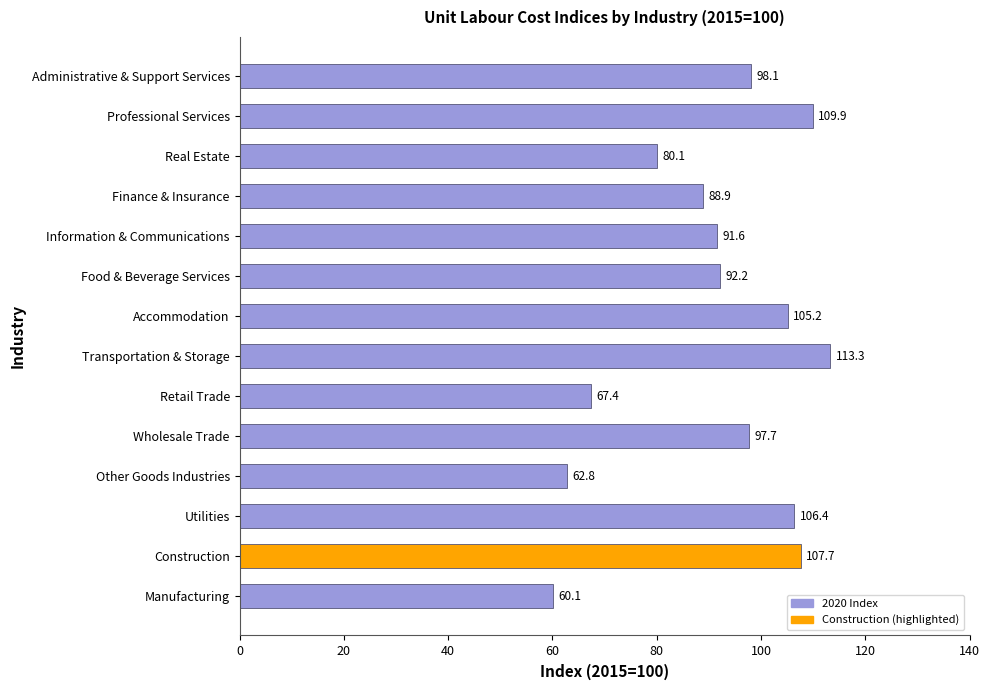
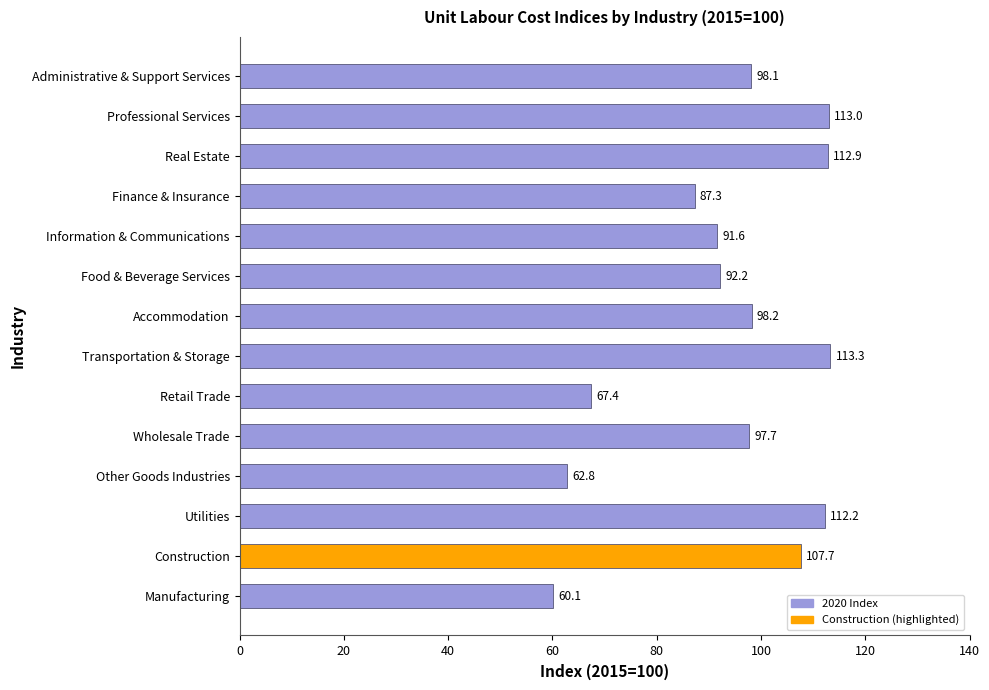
Professional Services: 109.9 -> 113.0
Real Estate: 80.1 -> 112.9
Finance & Insurance: 88.9 -> 87.3
Accommodation: 105.2 -> 98.2
Utilities: 106.4 -> 112.2
